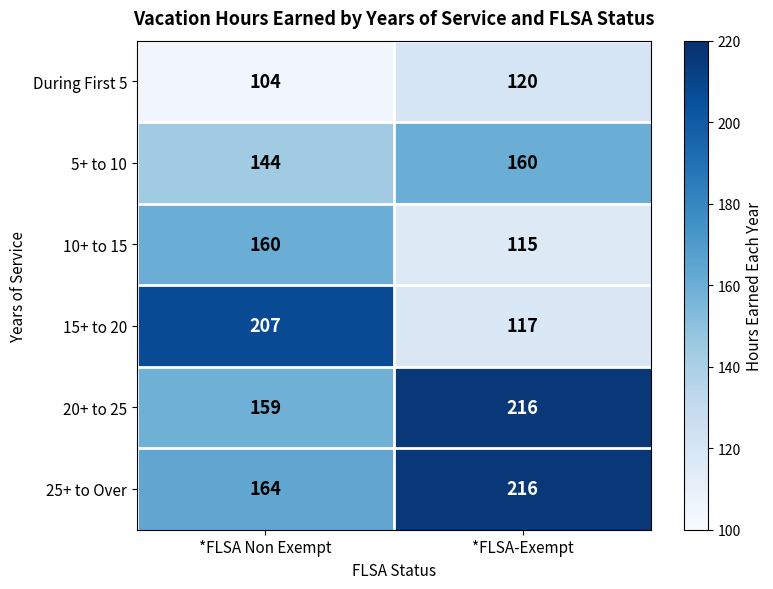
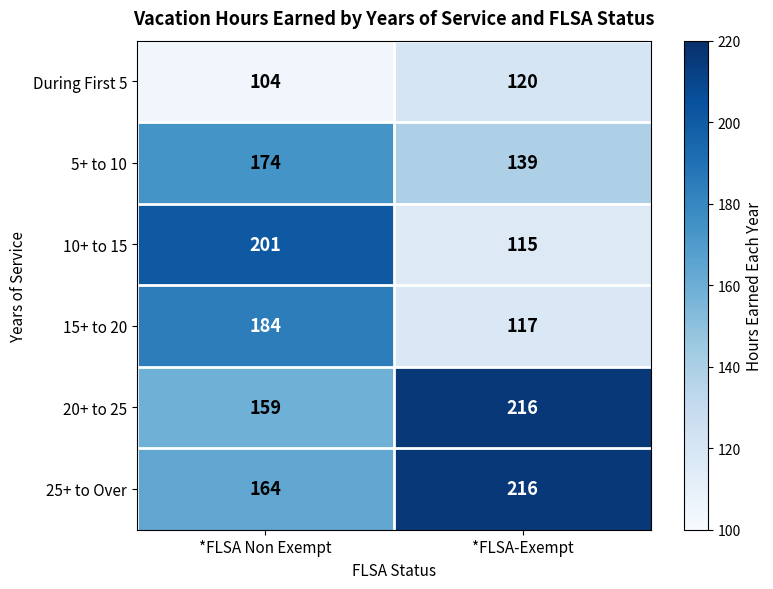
5+ to 10, *FLSA Non Exempt: 144 -> 174
5+ to 10, *FLSA-Exempt: 160 -> 139
10+ to 15, *FLSA Non Exempt: 160 -> 201
15+ to 20, *FLSA Non Exempt: 207 -> 184
